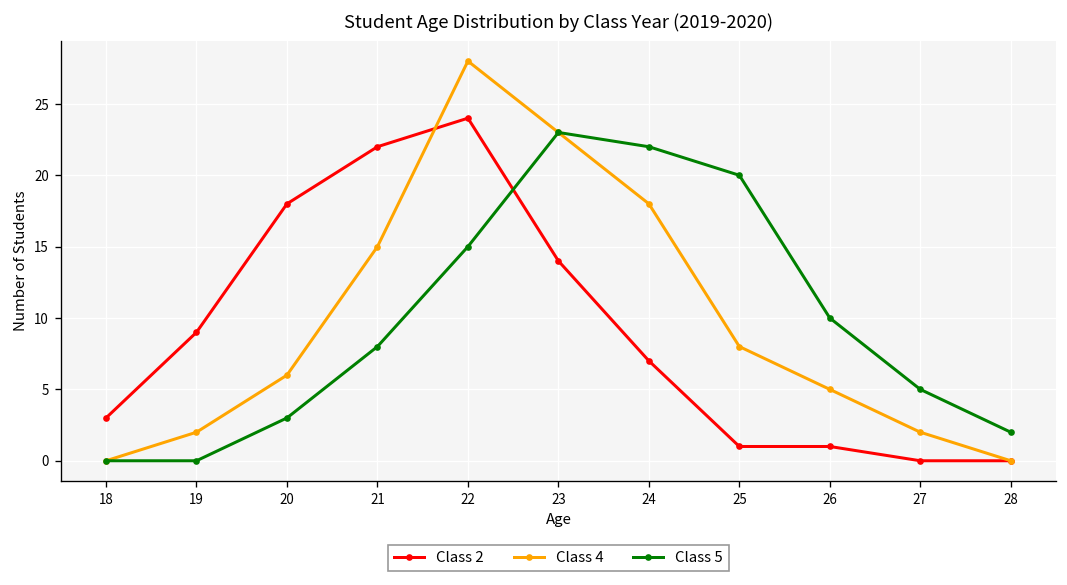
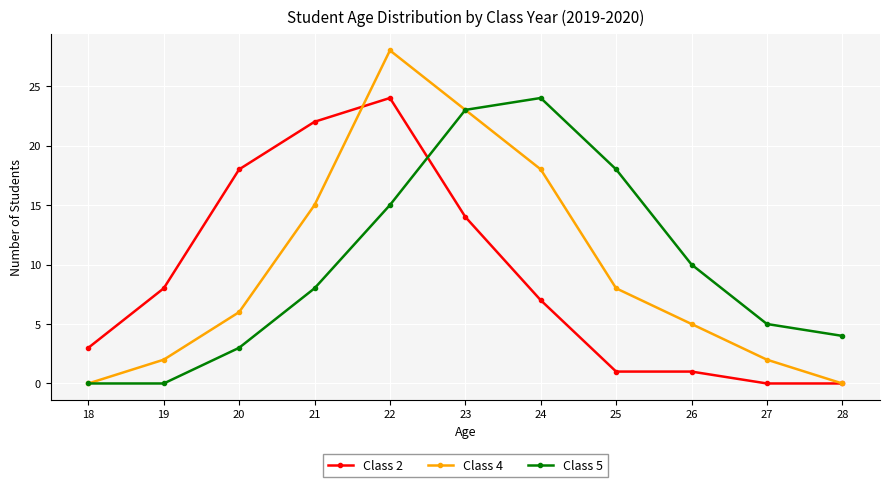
Class 2, 19: 9 -> 8
Class 5, 24: 22 -> 24
Class 5, 25: 20 -> 18
Class 5, 28: 2 -> 4
